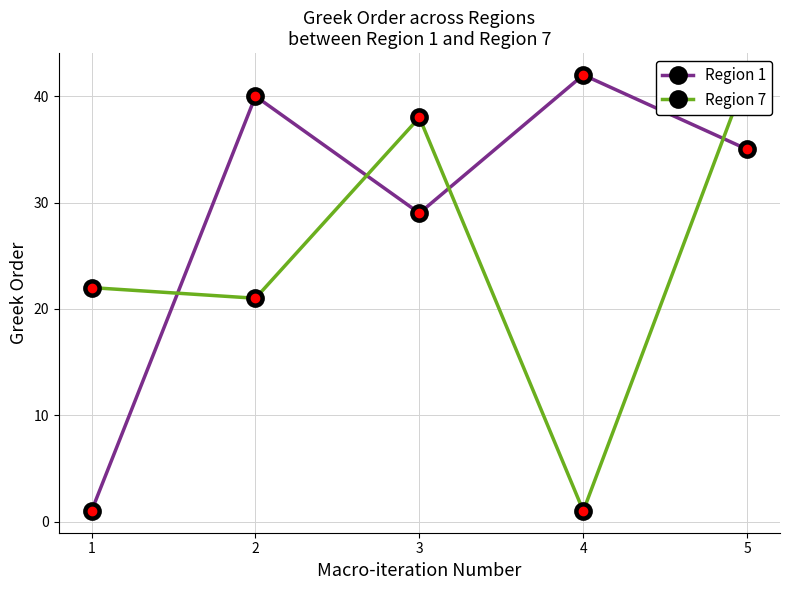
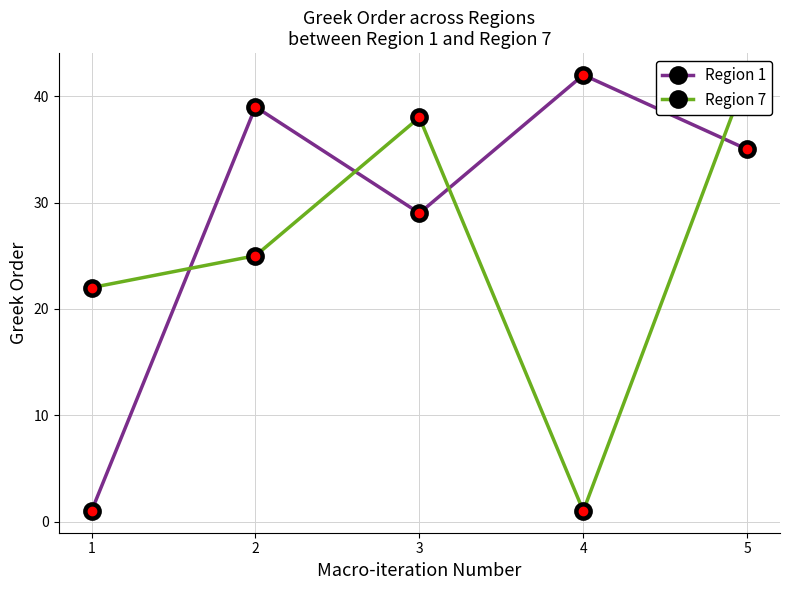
Region 1, 2: 40 -> 39
Region 7, 2: 21 -> 25
